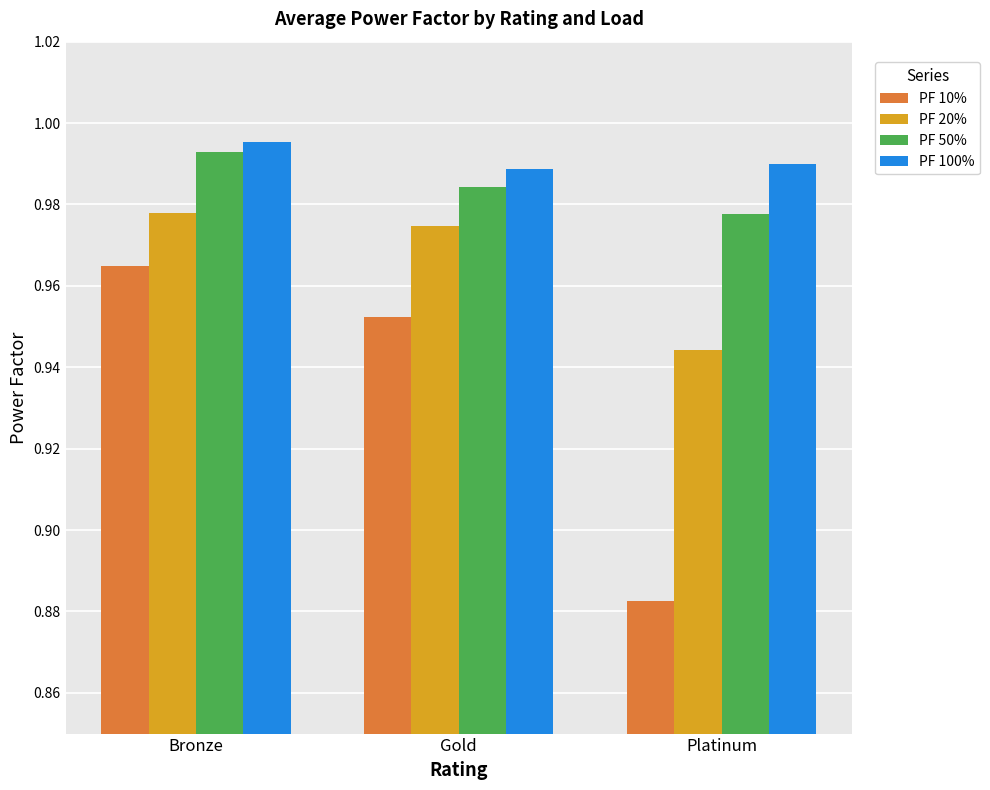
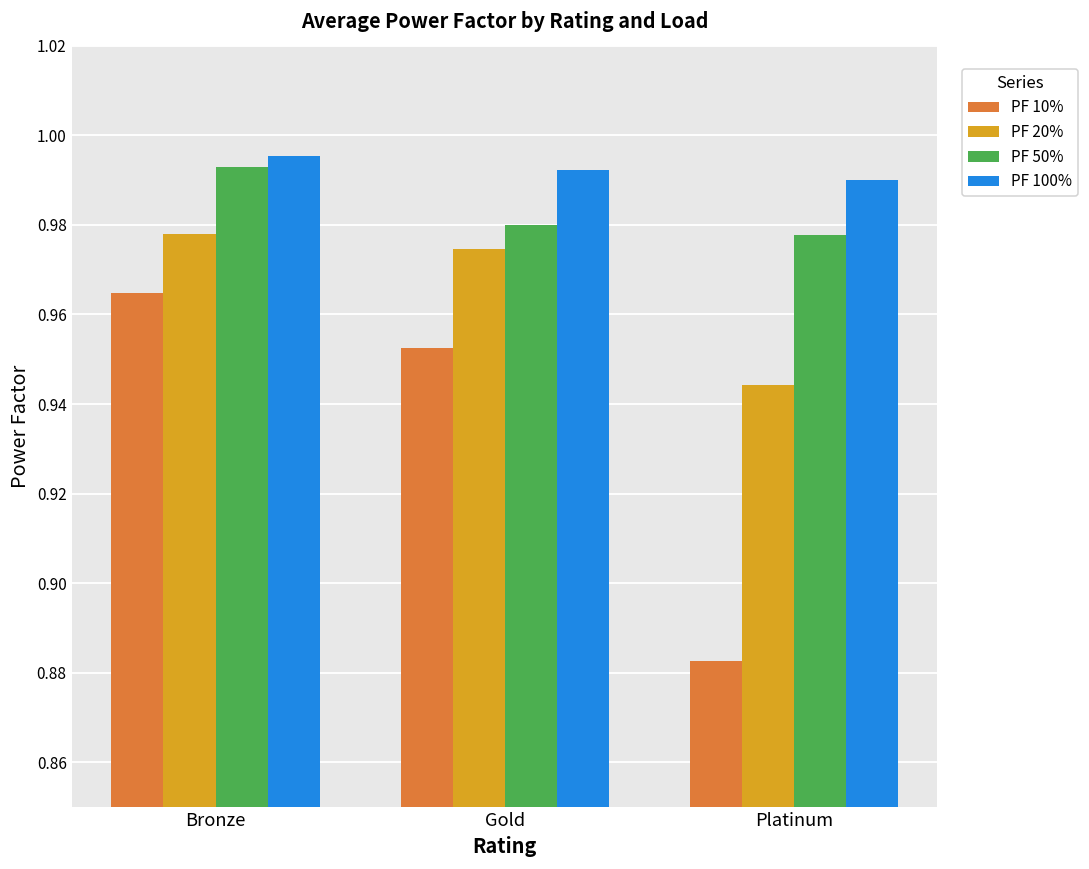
PF 50%, Gold: 0.984 -> 0.980
PF 100%, Gold: 0.989 -> 0.992
